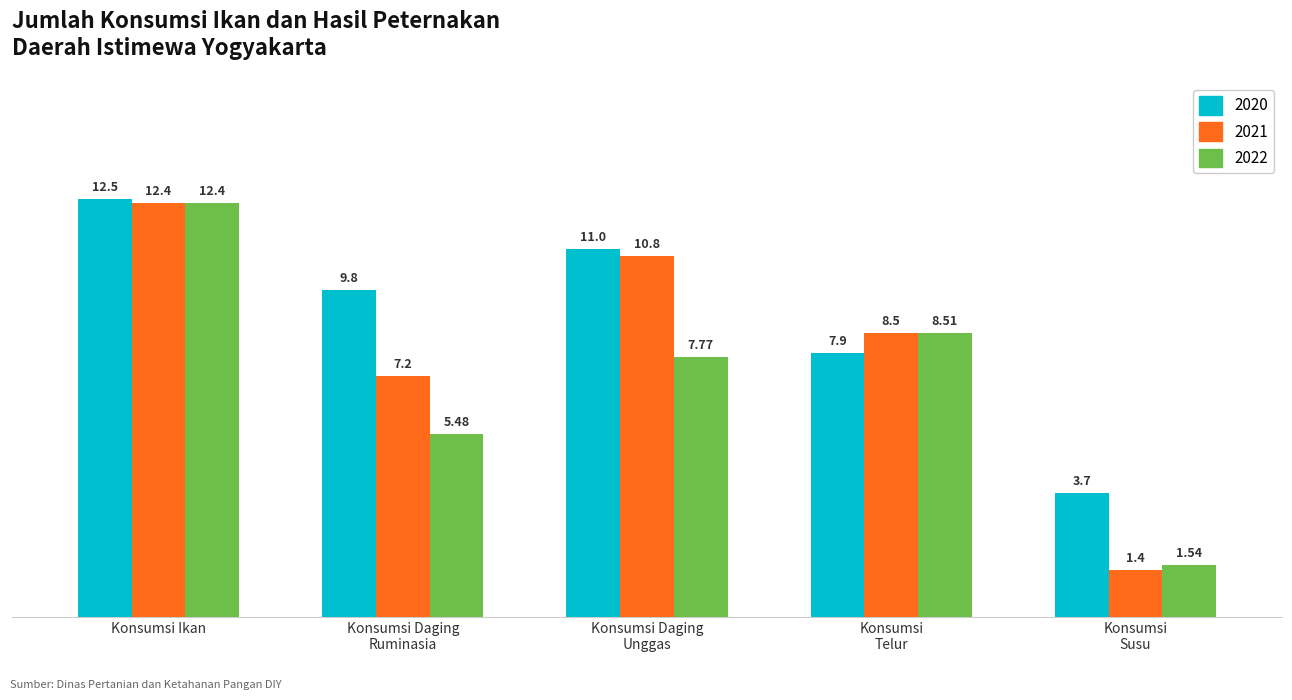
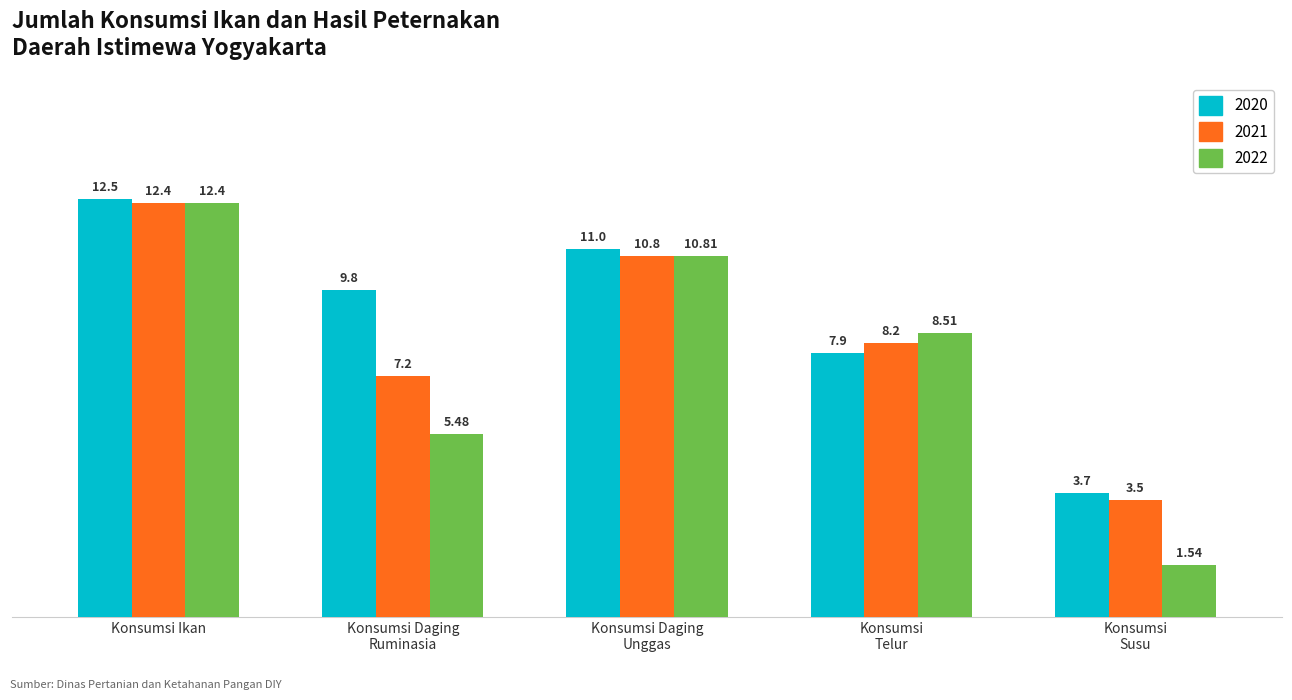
2022, Konsumsi Daging Unggas: 7.77 -> 10.81
2021, Konsumsi Telur: 8.5 -> 8.2
2021, Konsumsi Susu: 1.4 -> 3.5
